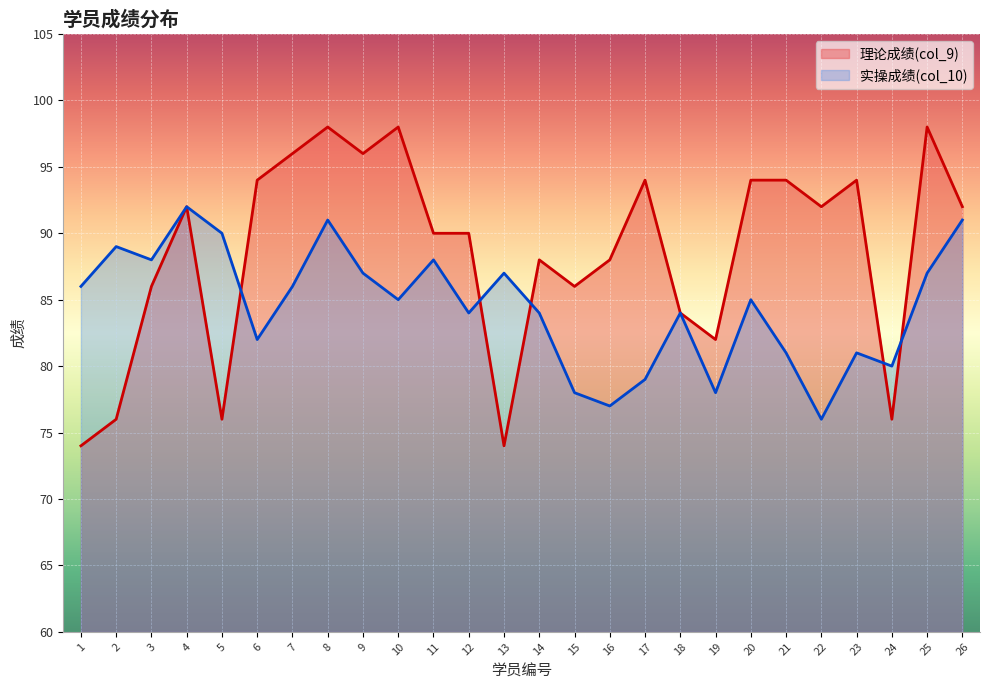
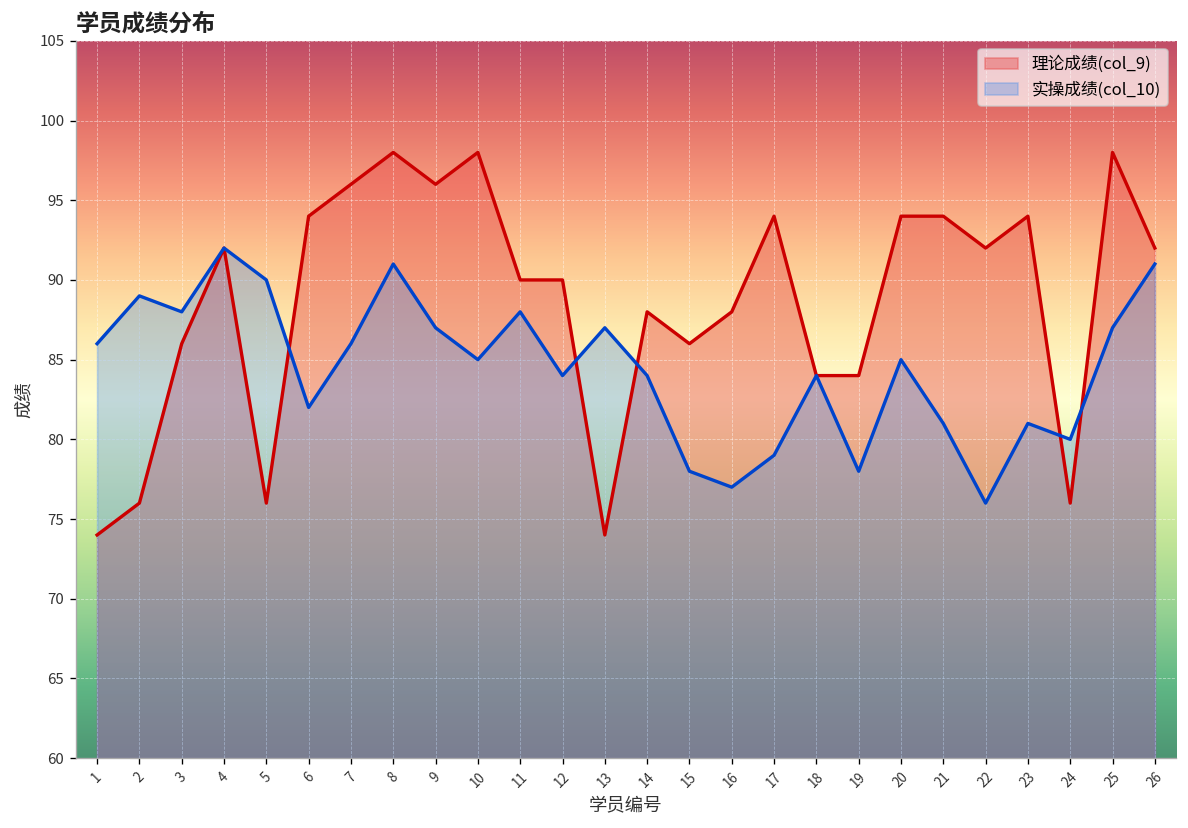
理论成绩(col_9), 19: 82 -> 84
